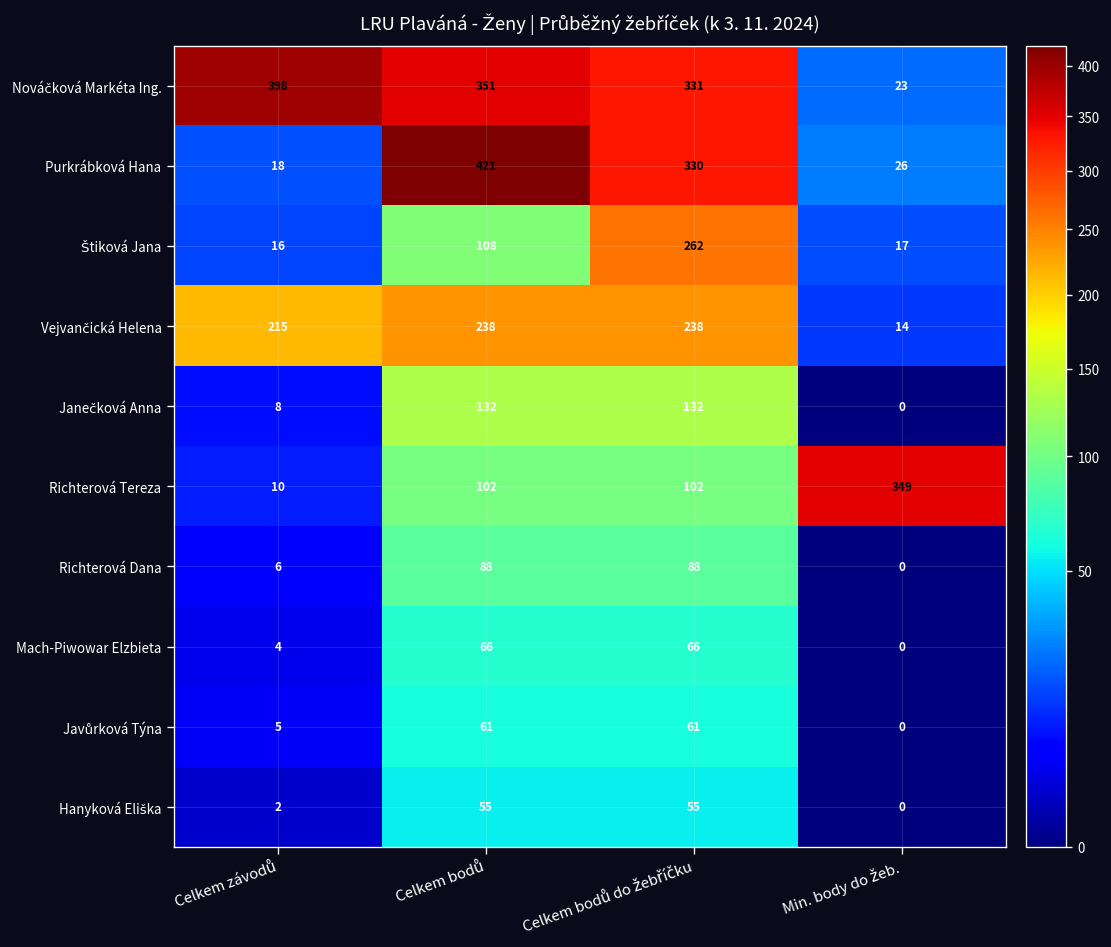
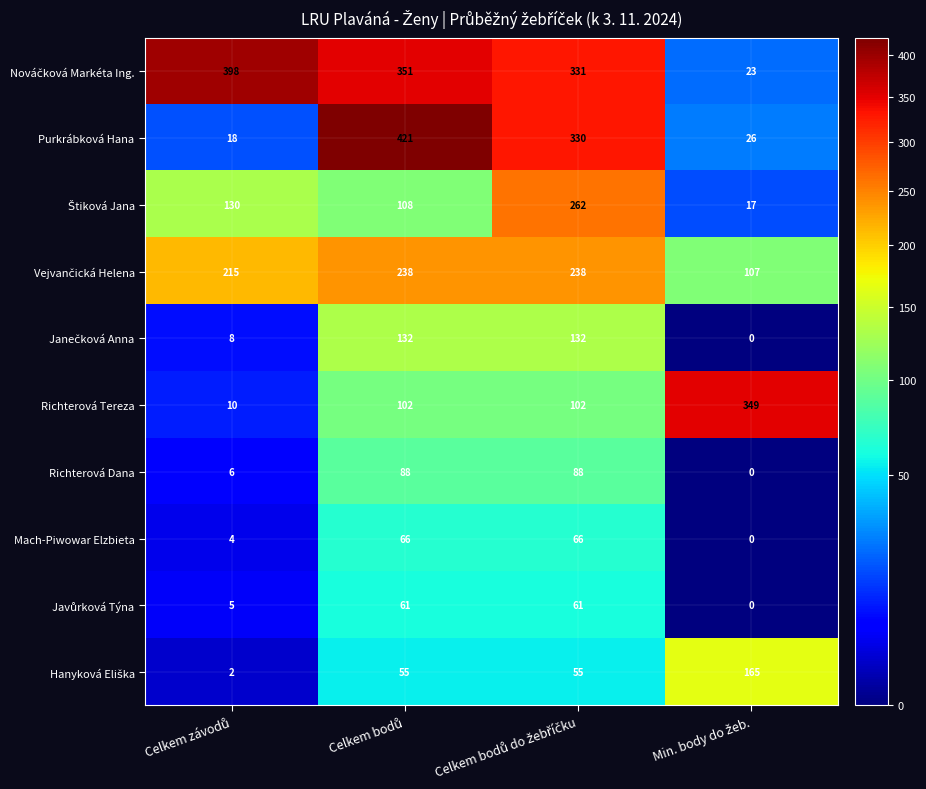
Štiková Jana, Celkem závodů: 16 -> 130
Vejvančická Helena, Min. body do žeb.: 14 -> 107
Hanyková Eliška, Min. body do žeb.: 0 -> 165
